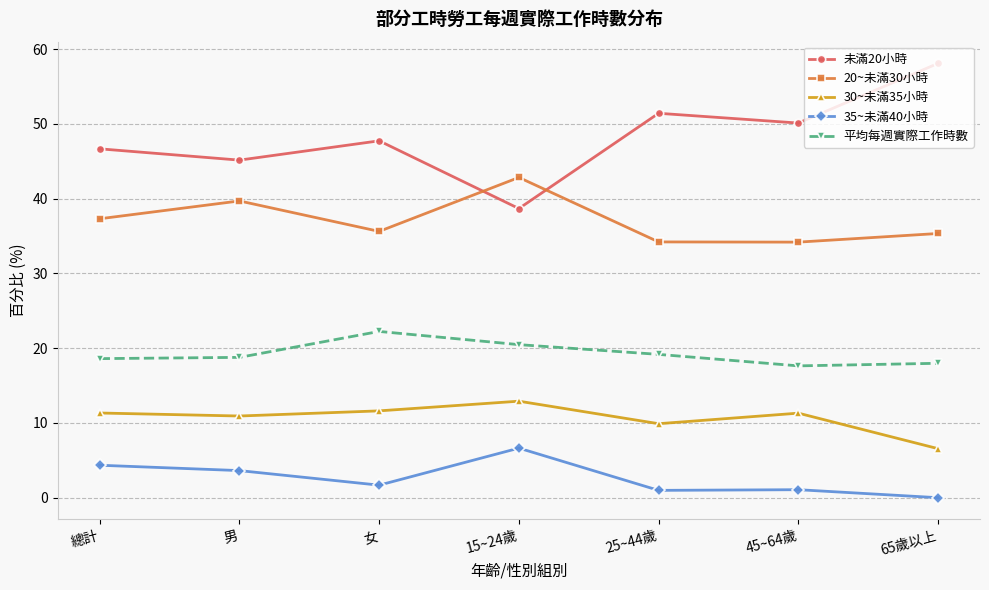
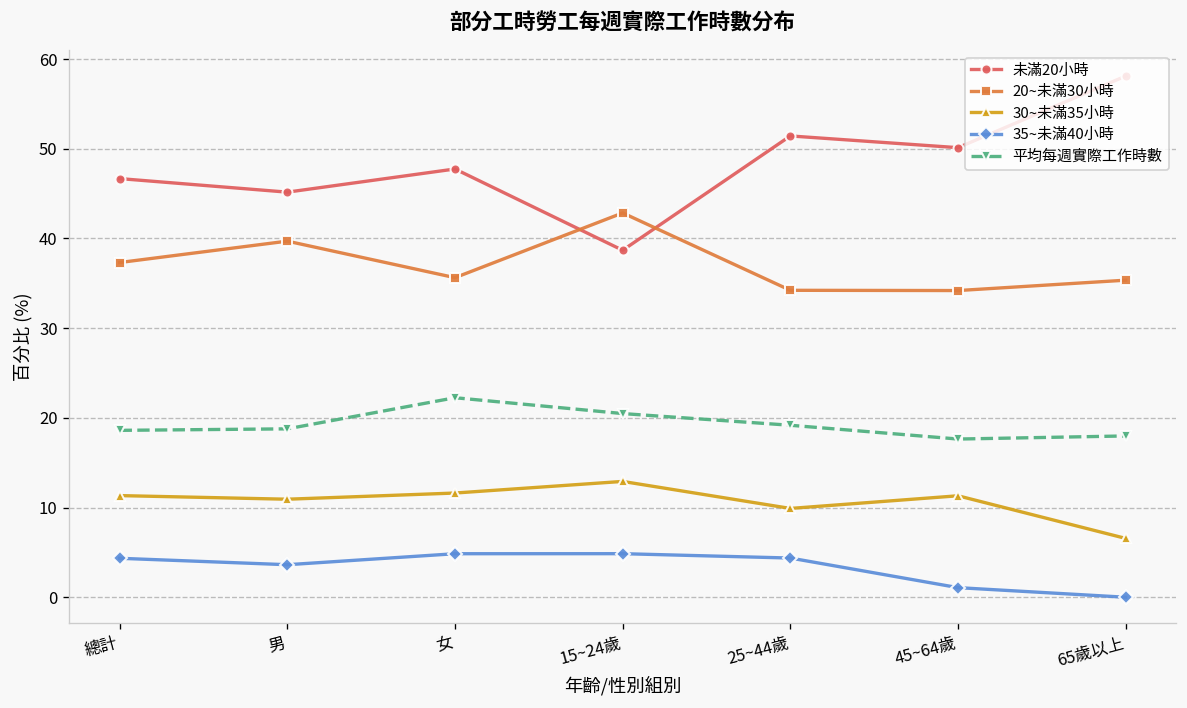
35~未滿40小時, 女: 2 -> 5
35~未滿40小時, 15~24歲: 7 -> 5
35~未滿40小時, 25~44歲: 1 -> 4
